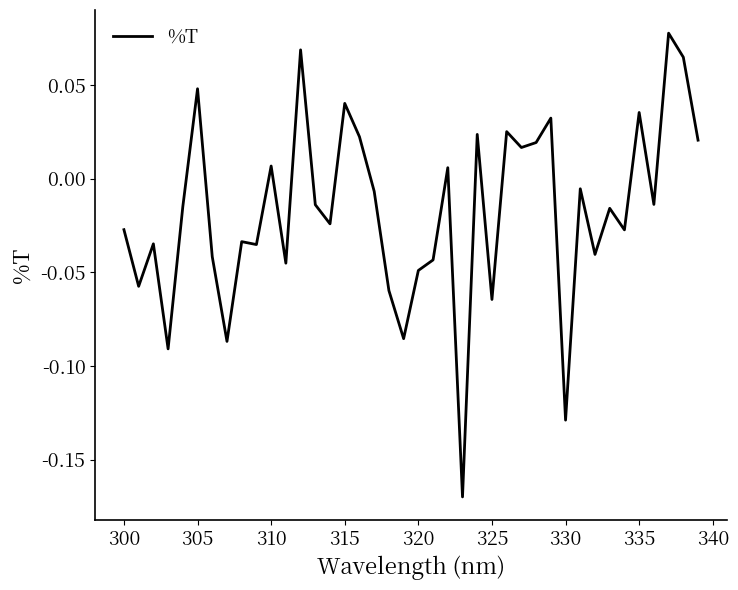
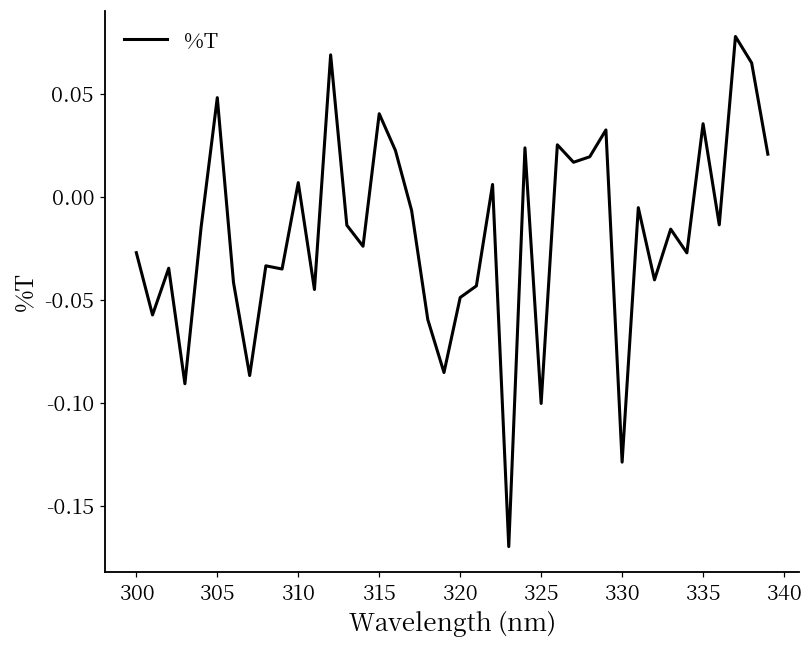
325: -0.064 -> -0.100
